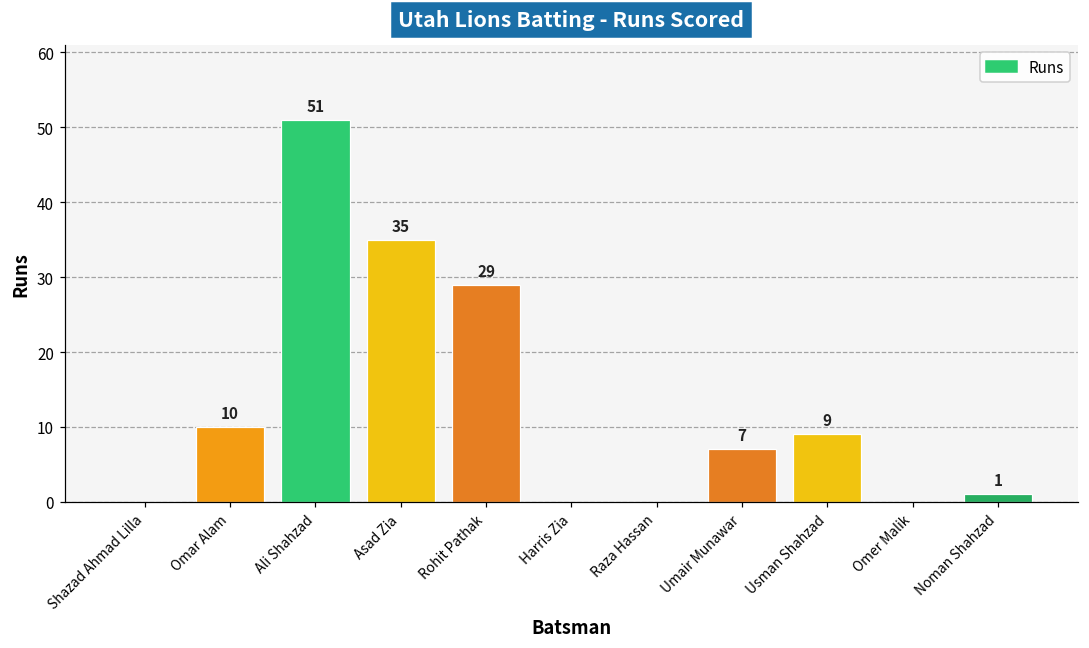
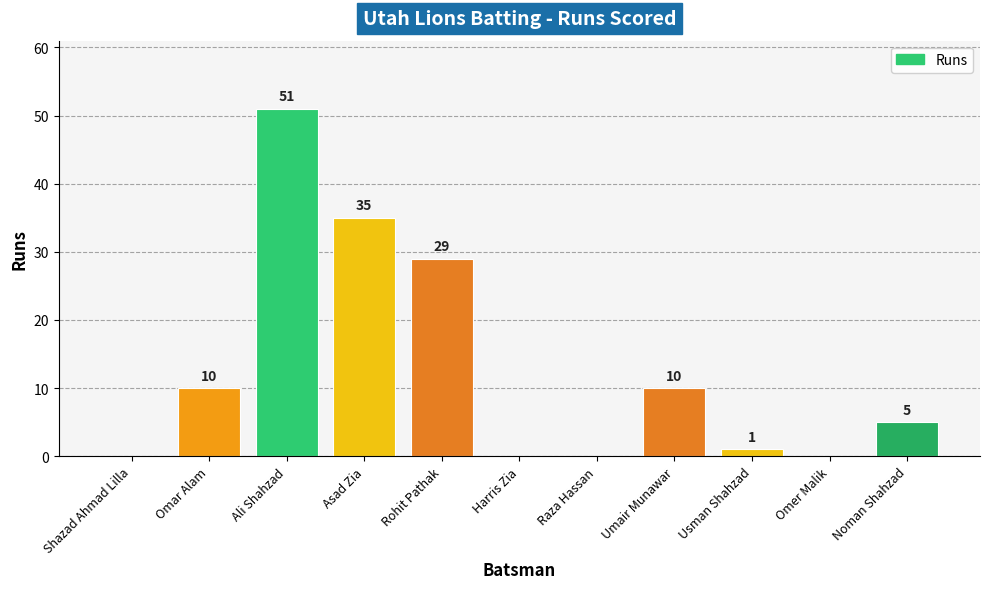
Umair Munawar: 7 -> 10
Usman Shahzad: 9 -> 1
Noman Shahzad: 1 -> 5
